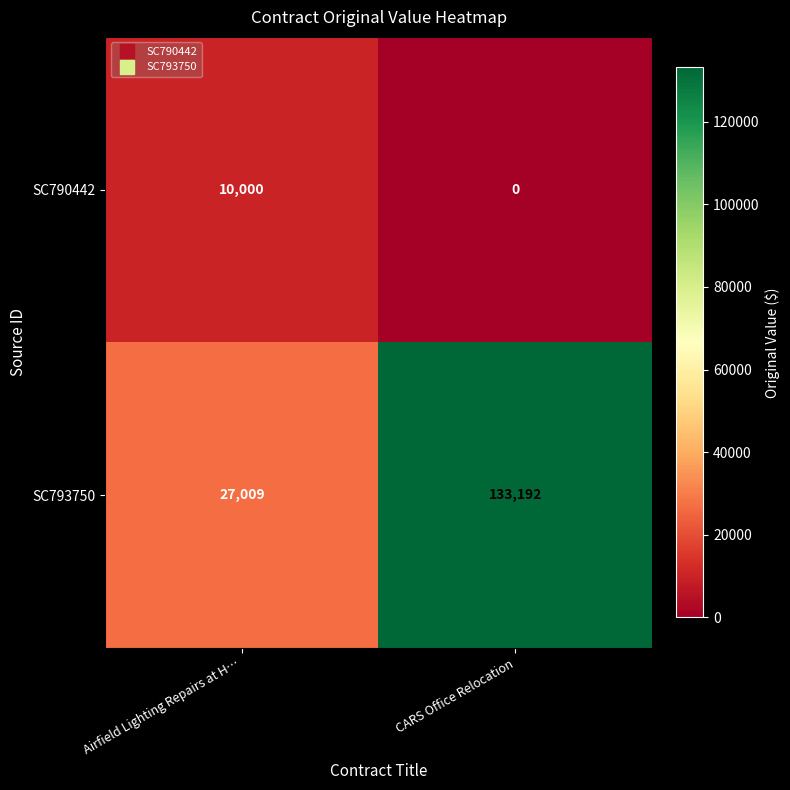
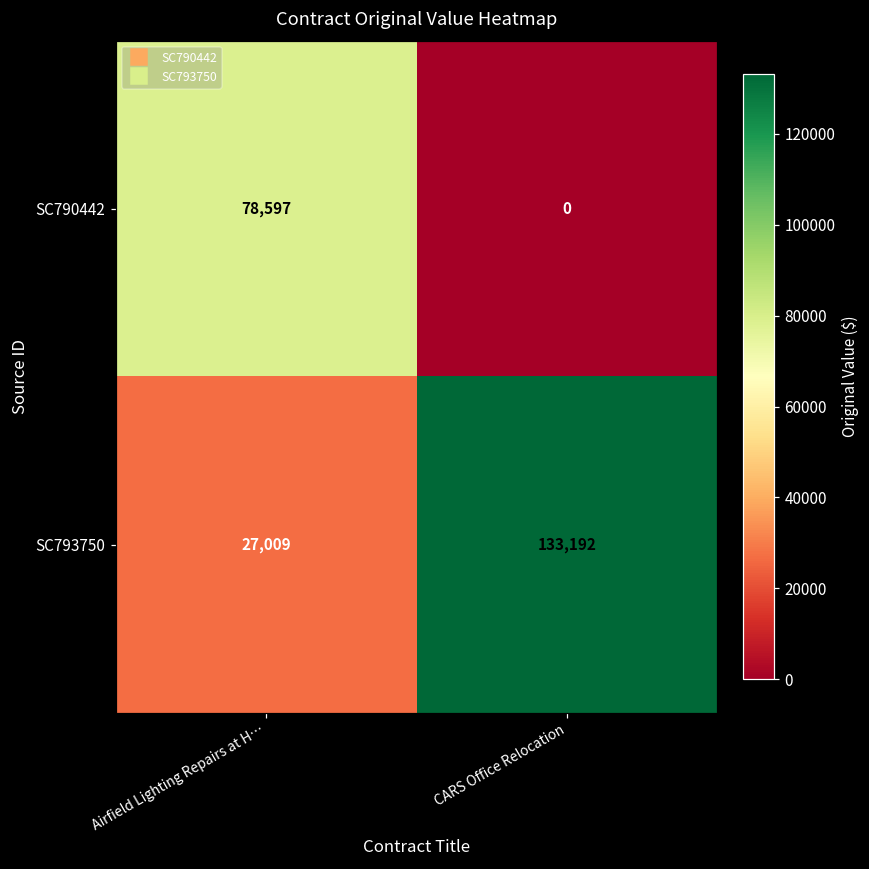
SC790442, Airfield Lighting Repairs at H…: 10,000 -> 78,597
